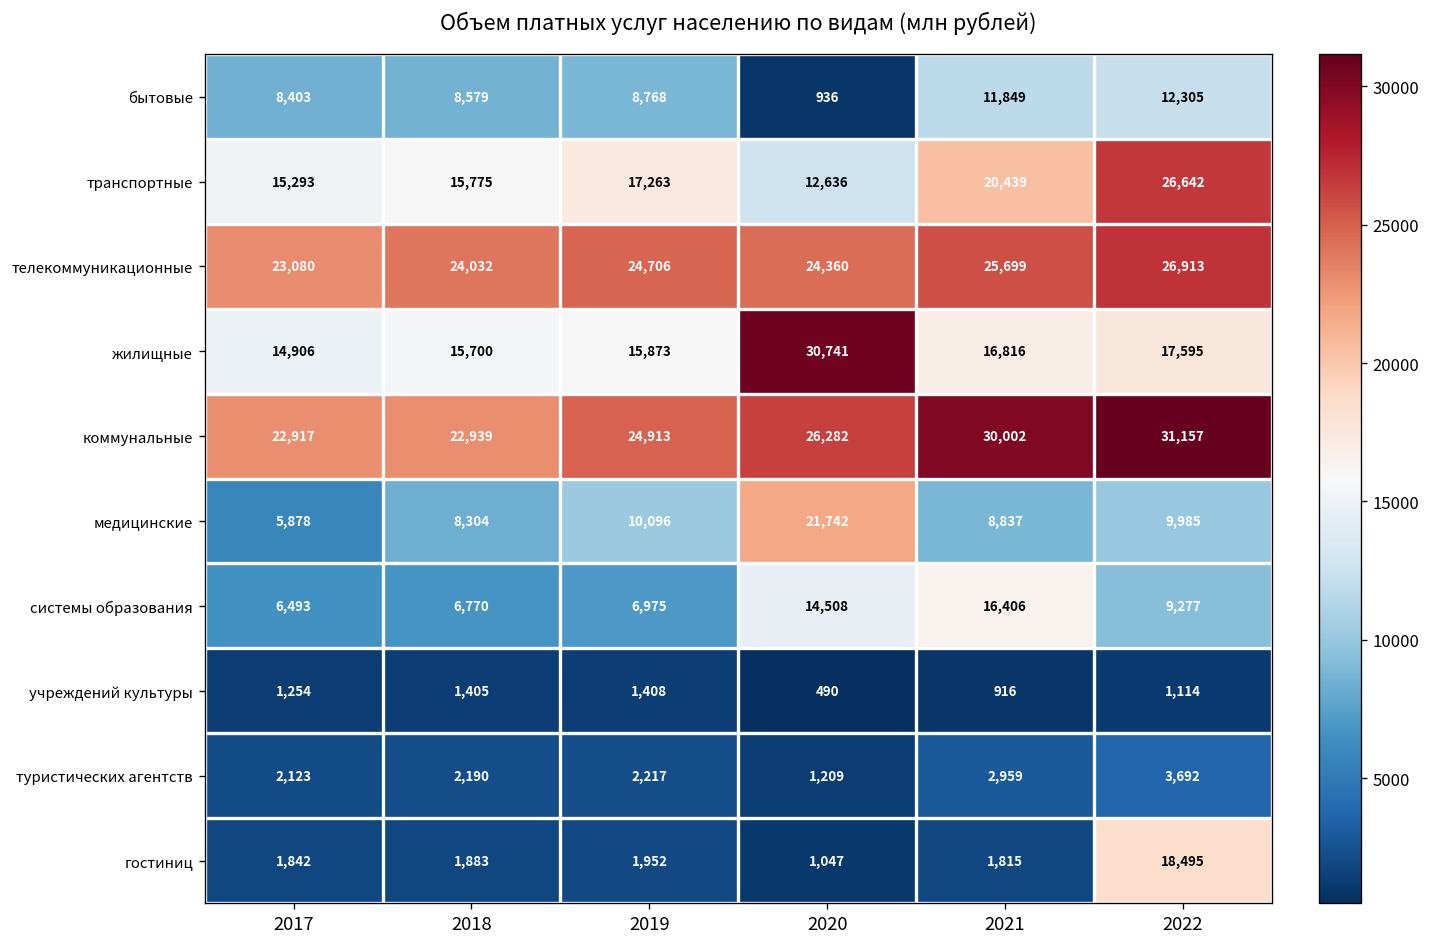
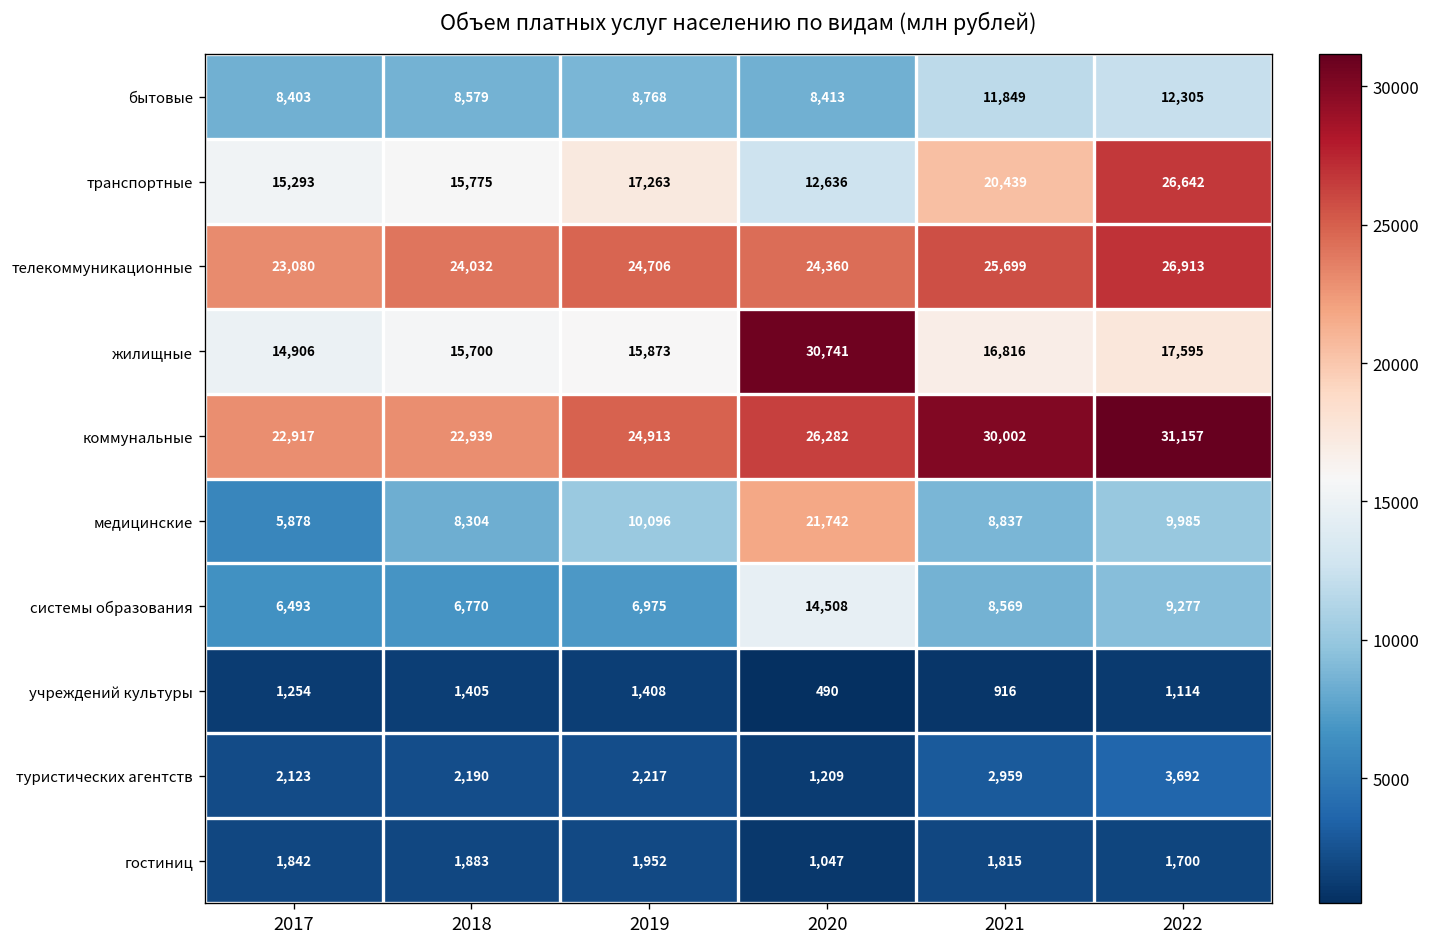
бытовые, 2020: 936 -> 8,413
системы образования, 2021: 16,406 -> 8,569
гостиниц, 2022: 18,495 -> 1,700
